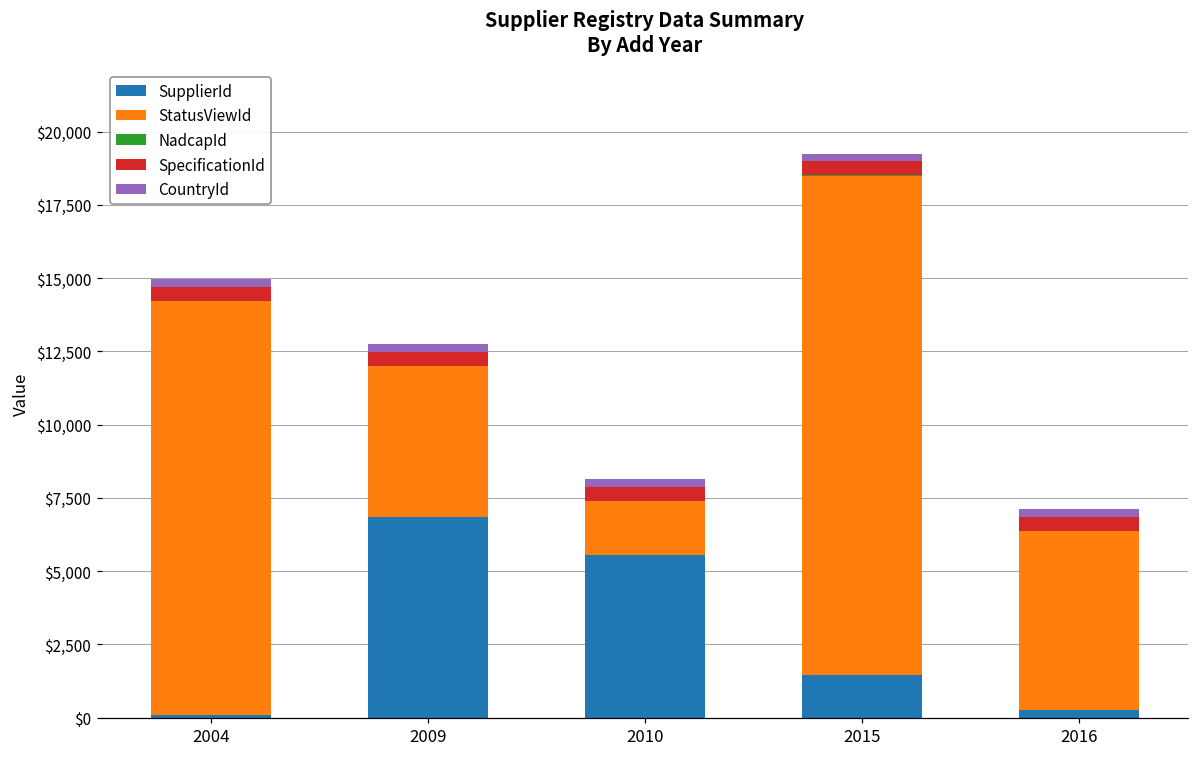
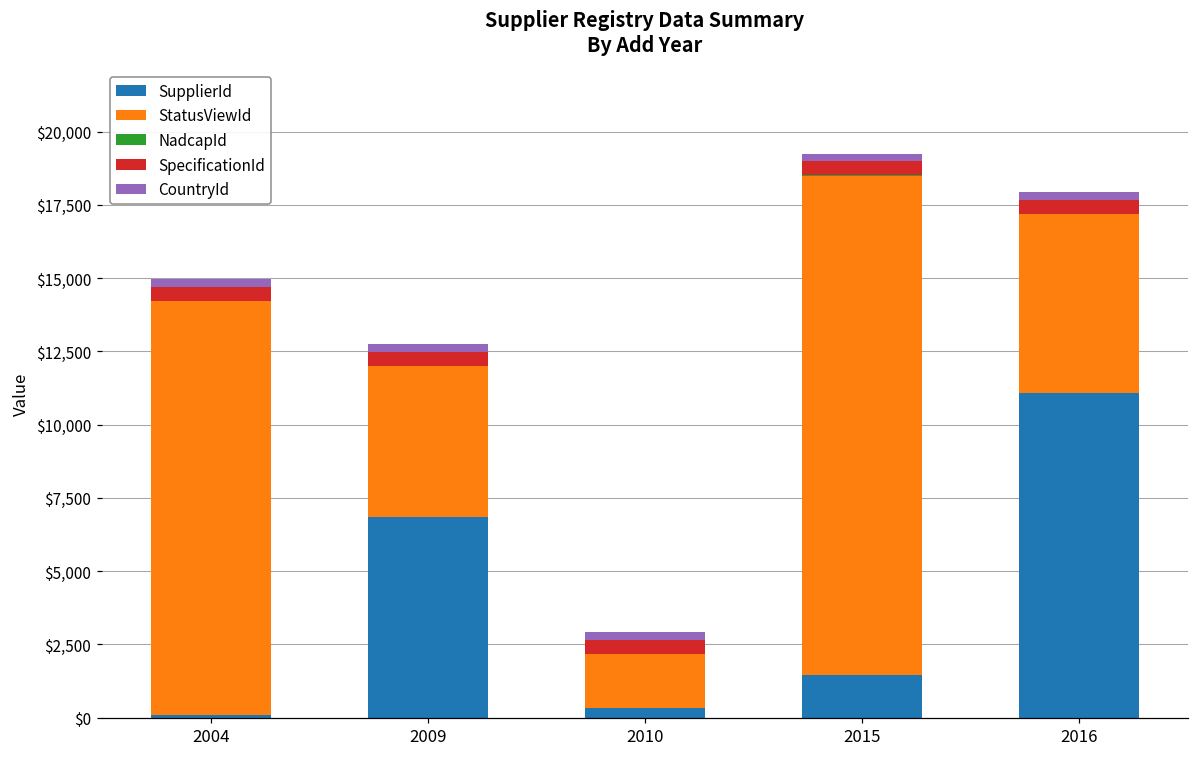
SupplierId, 2010: $5,600 -> $300
SupplierId, 2016: $300 -> $11,100
